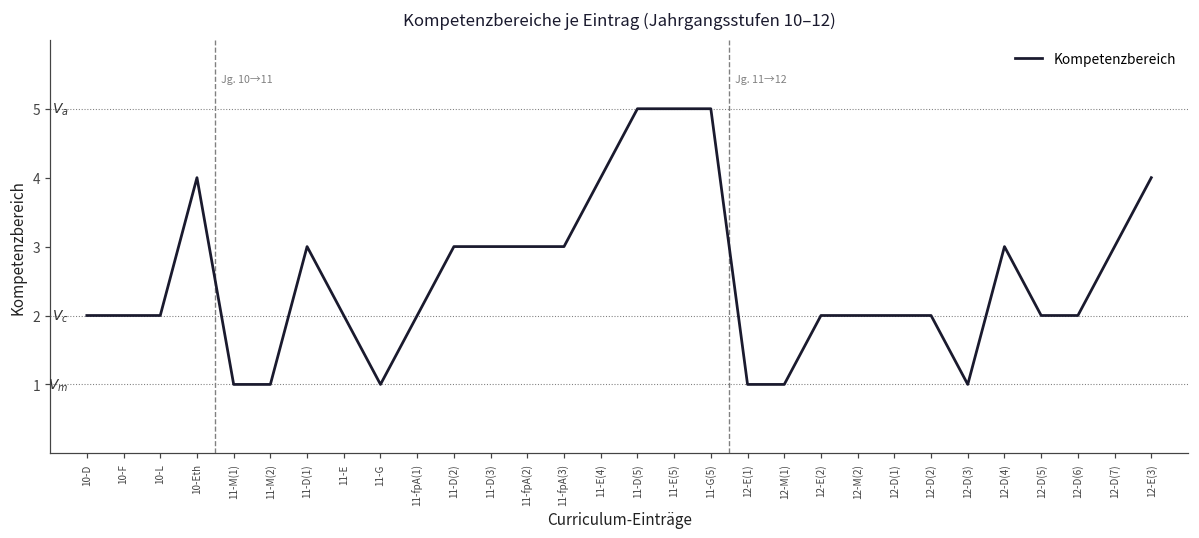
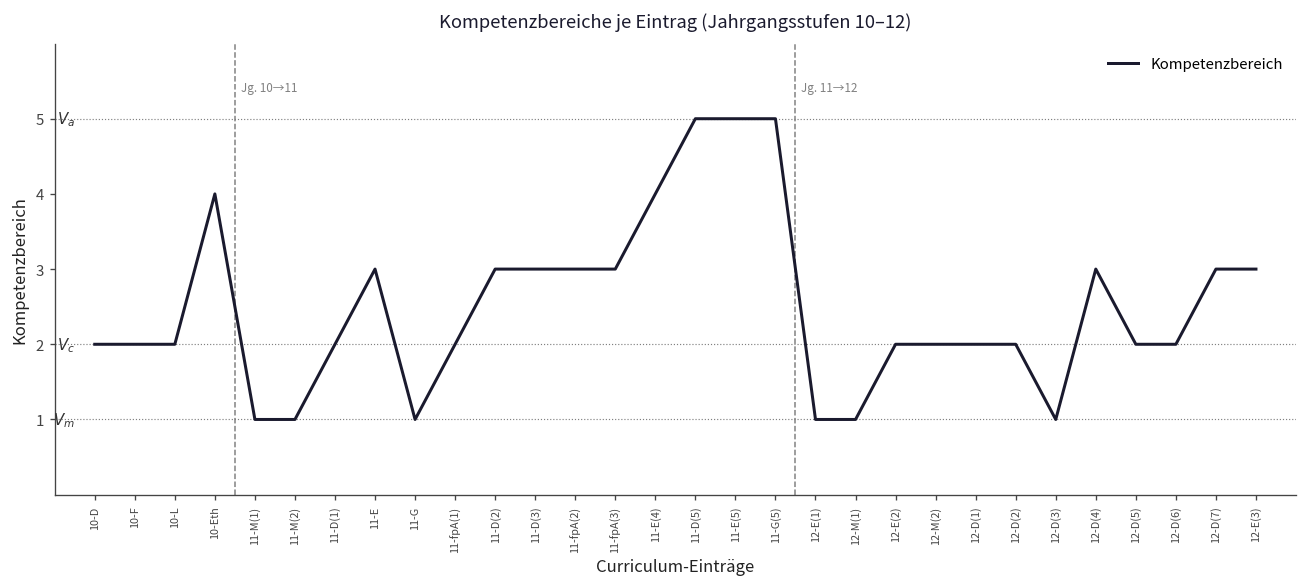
11-D(1): 3 -> 2
11-E: 2 -> 3
12-E(3): 4 -> 3
